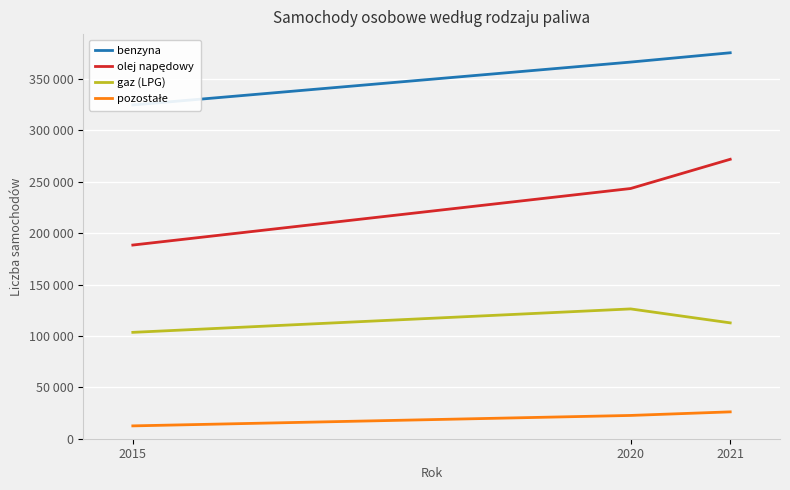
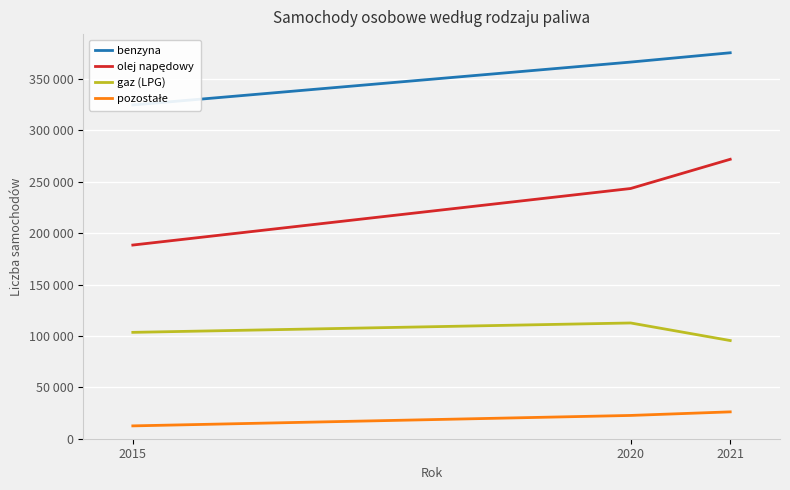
gaz (LPG), 2020: 126000 -> 113000
gaz (LPG), 2021: 113000 -> 96000
